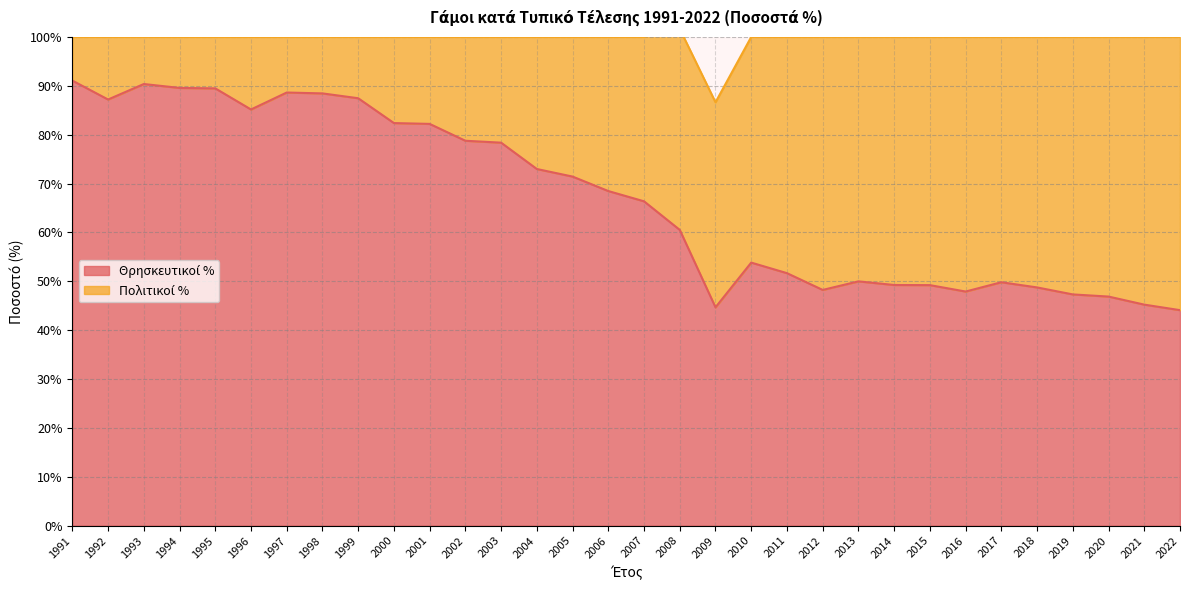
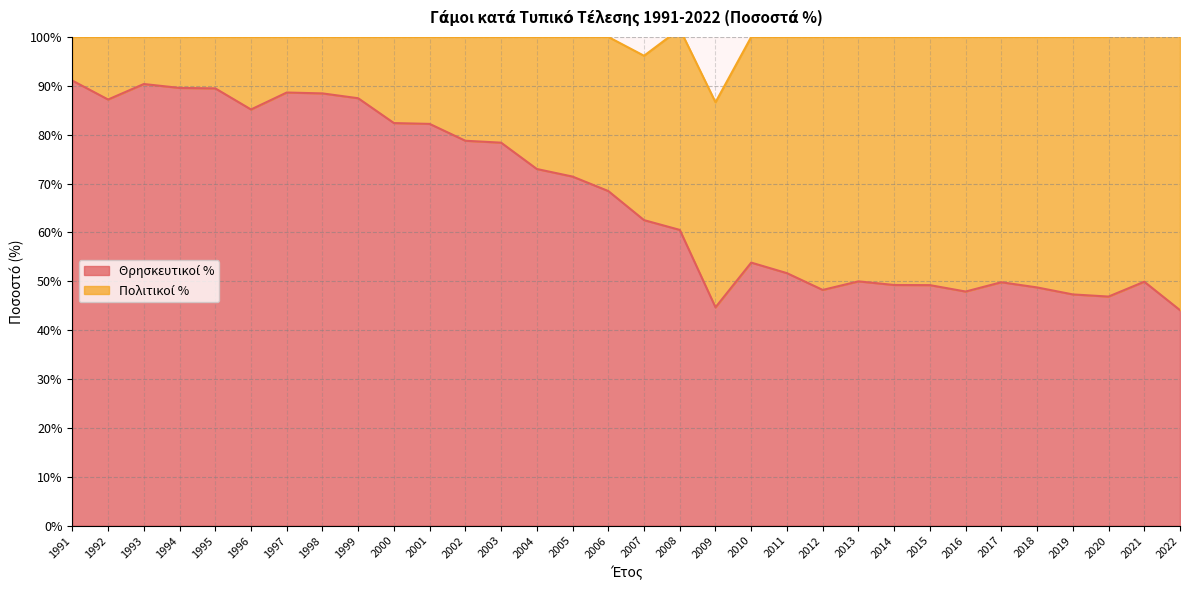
Θρησκευτικοί %, 2007: 66% -> 63%
Θρησκευτικοί %, 2021: 45% -> 50%
